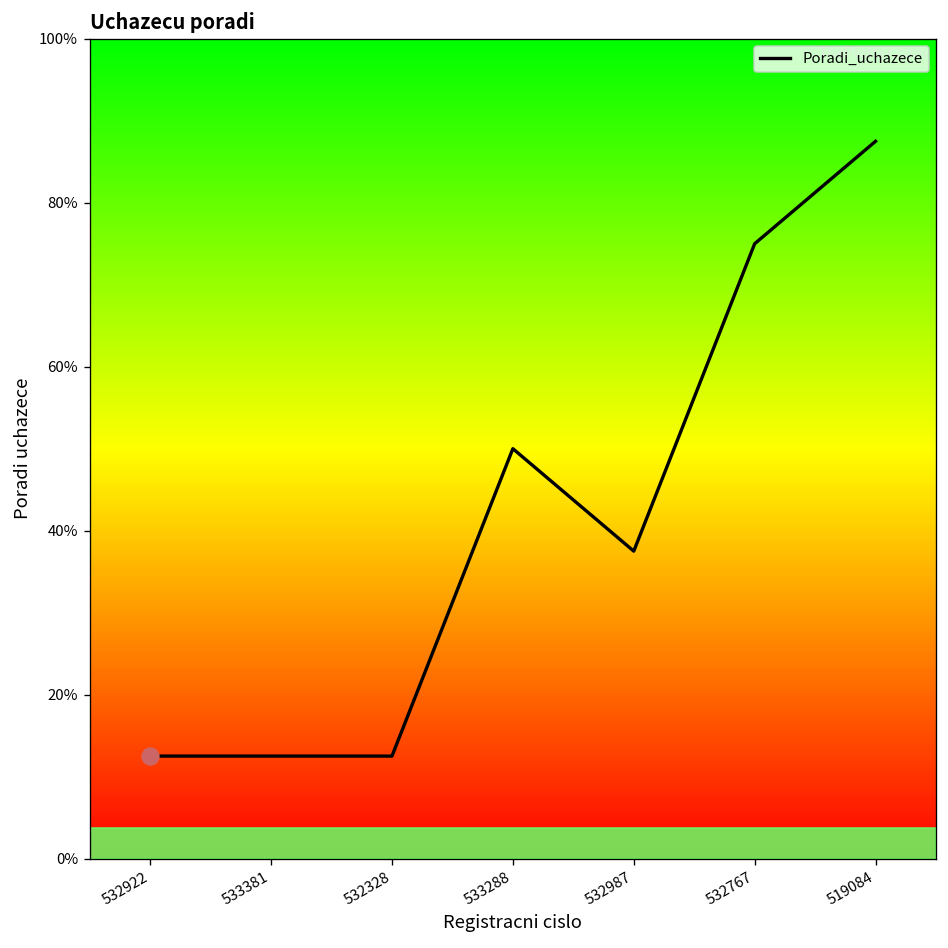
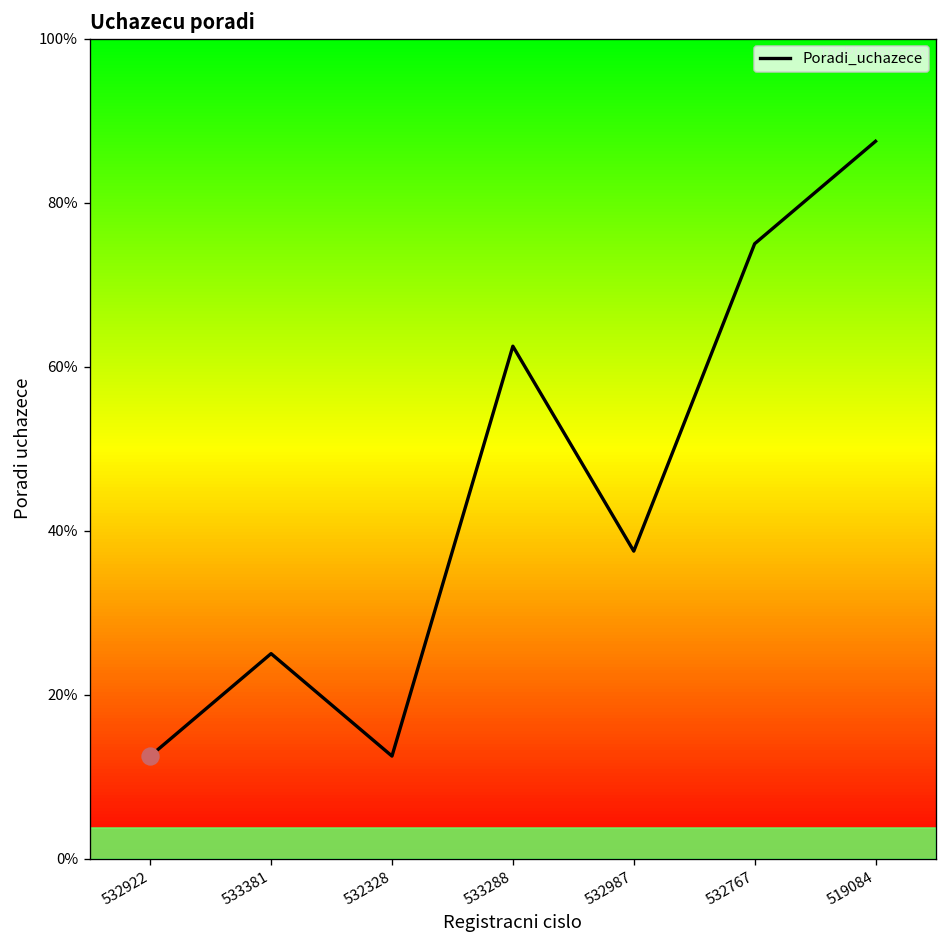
Poradi_uchazece, 533381: 13% -> 25%
Poradi_uchazece, 533288: 50% -> 63%
